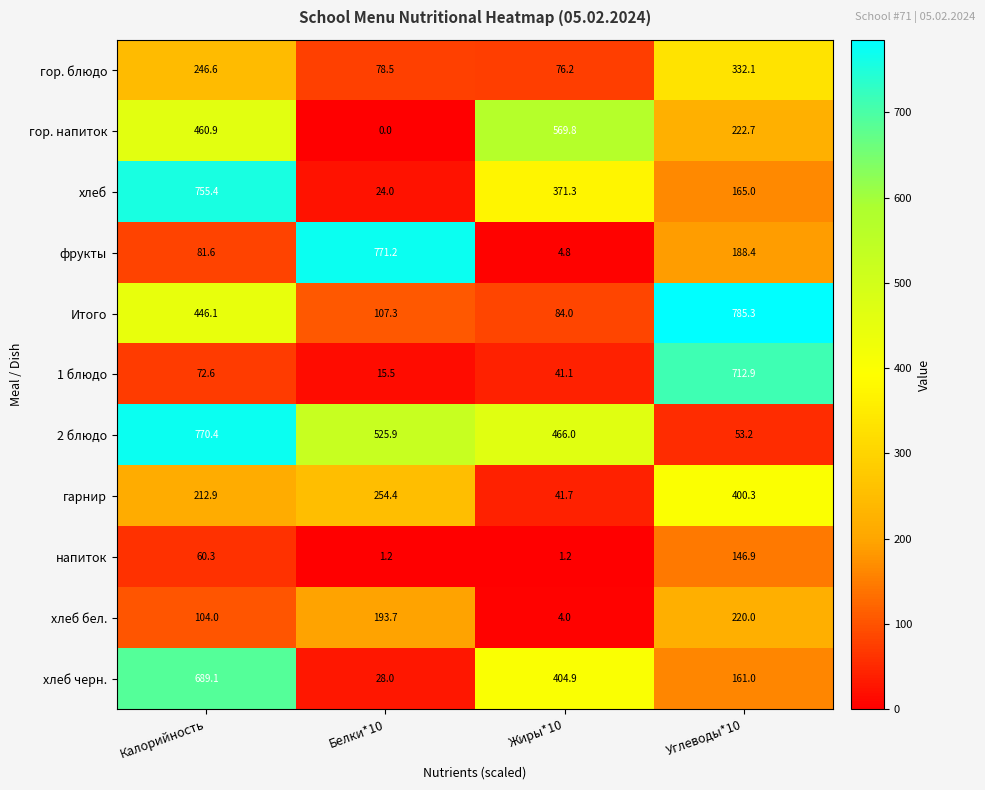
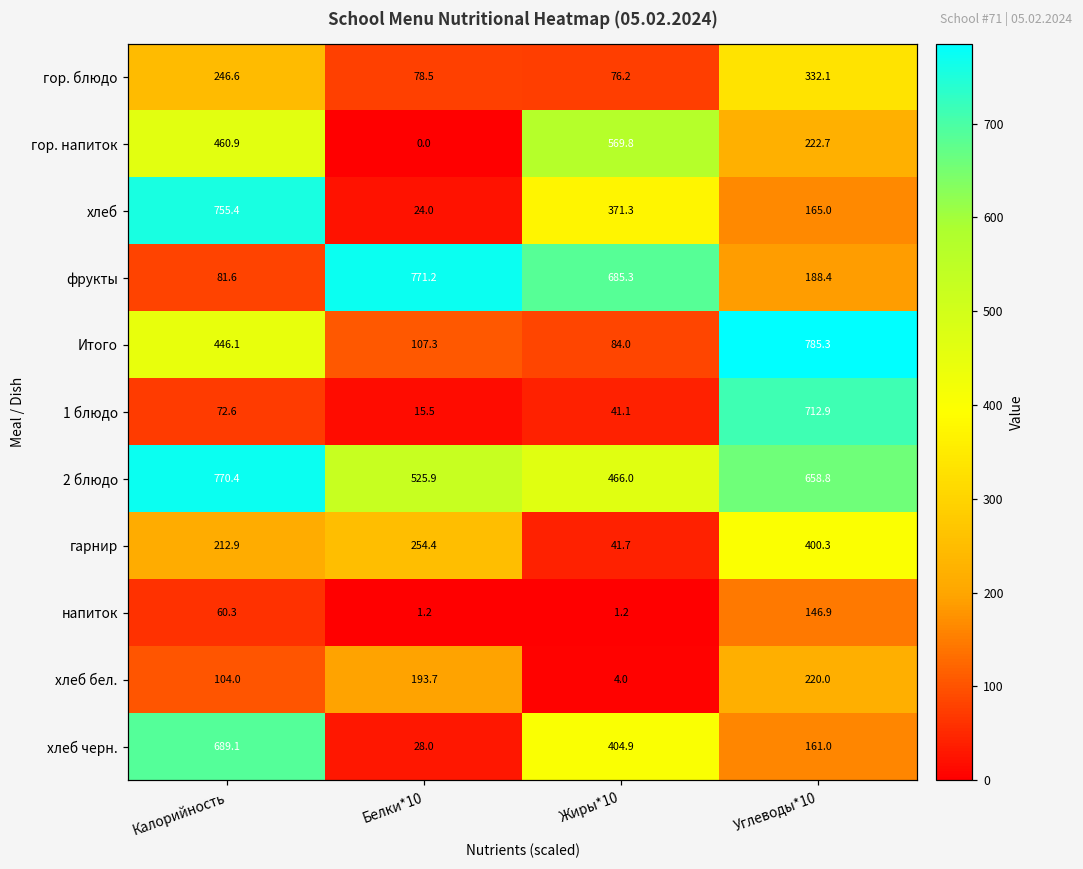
фрукты, Жиры*10: 4.8 -> 685.3
2 блюдо, Углеводы*10: 53.2 -> 658.8
